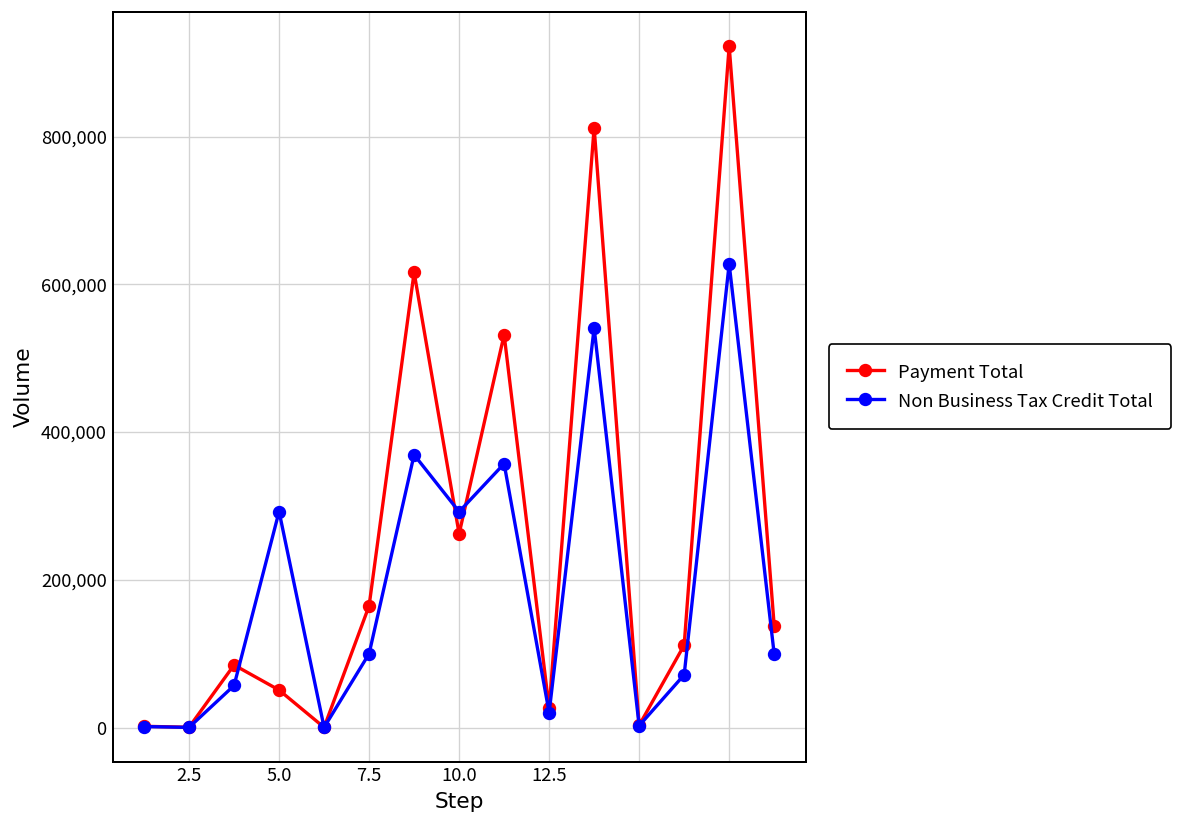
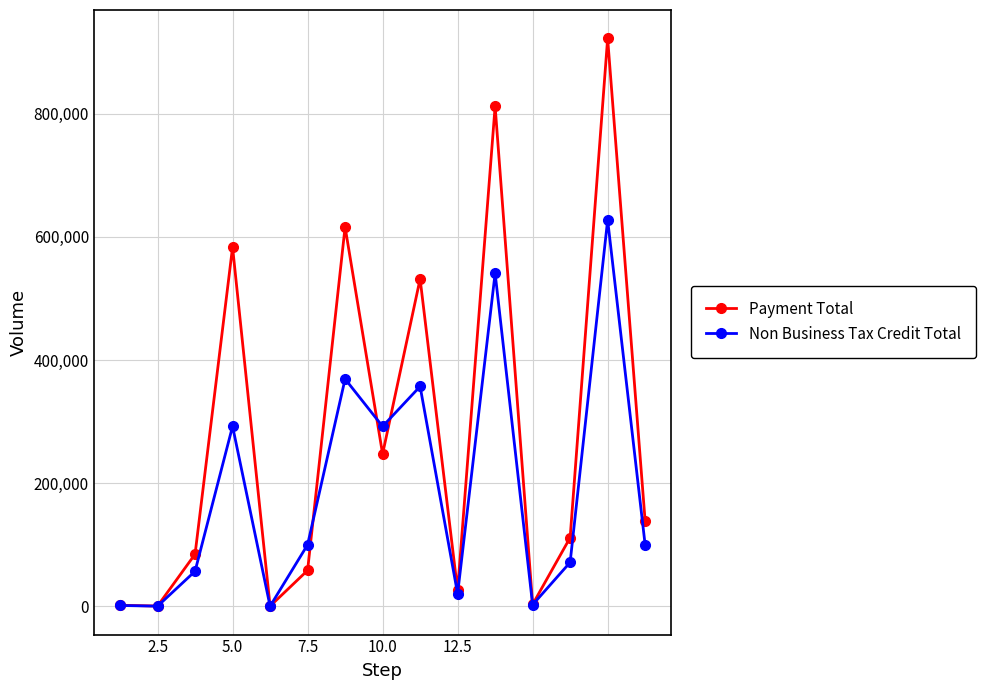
Payment Total, 5.0: 50,000 -> 580,000
Payment Total, 7.5: 160,000 -> 60,000
Payment Total, 10.0: 260,000 -> 250,000
